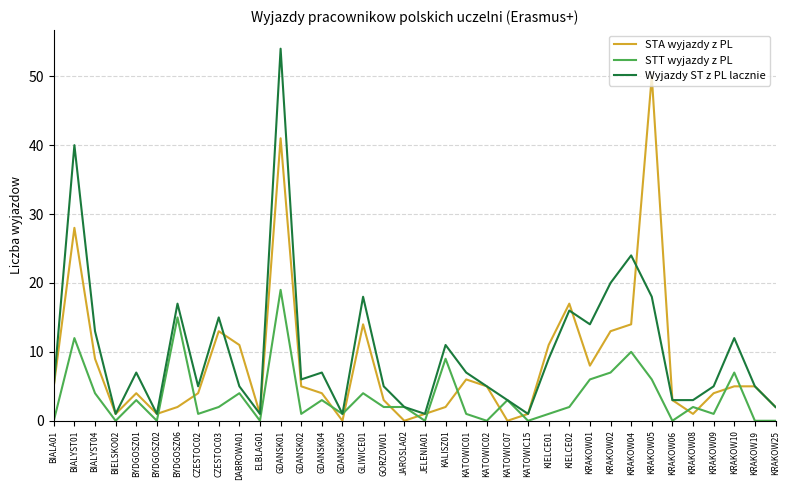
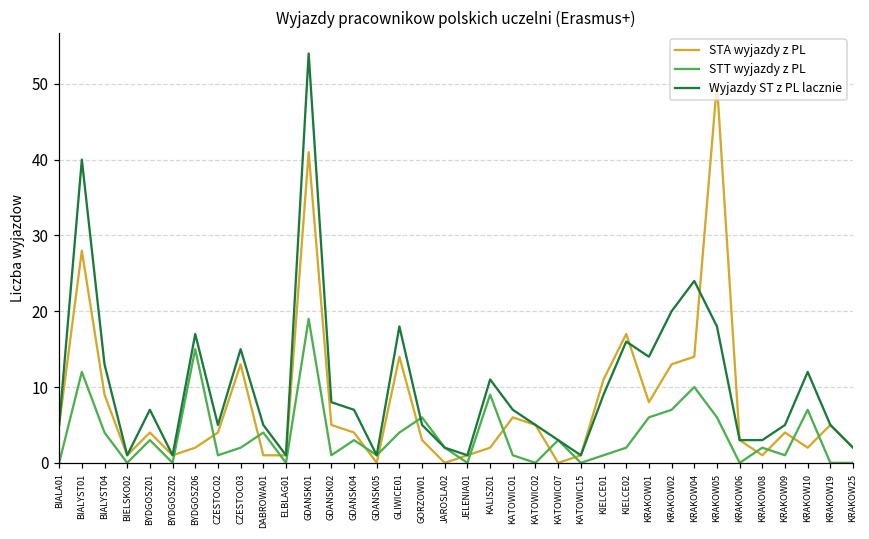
STA wyjazdy z PL, DABROWA01: 11 -> 1
Wyjazdy ST z PL lacznie, GDANSK02: 6 -> 8
STT wyjazdy z PL, GORZOW01: 2 -> 6
STA wyjazdy z PL, KRAKOW10: 5 -> 2
